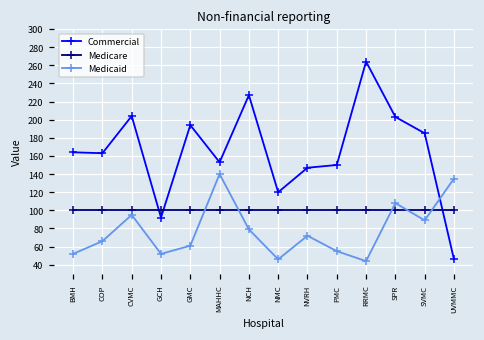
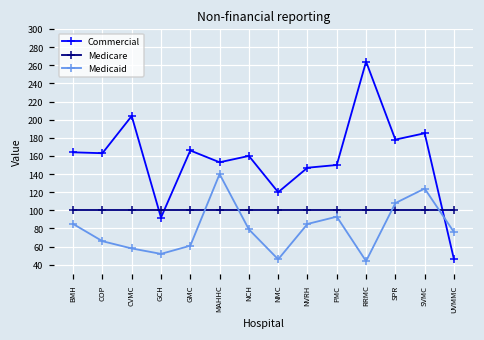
Medicaid, BMH: 50 -> 90
Medicaid, CVMC: 100 -> 60
Commercial, GMC: 190 -> 170
Commercial, NCH: 230 -> 160
Medicaid, NVRH: 70 -> 90
Medicaid, PMC: 60 -> 90
Commercial, SPR: 200 -> 180
Medicaid, SVMC: 90 -> 120
Medicaid, UVMMC: 140 -> 80
